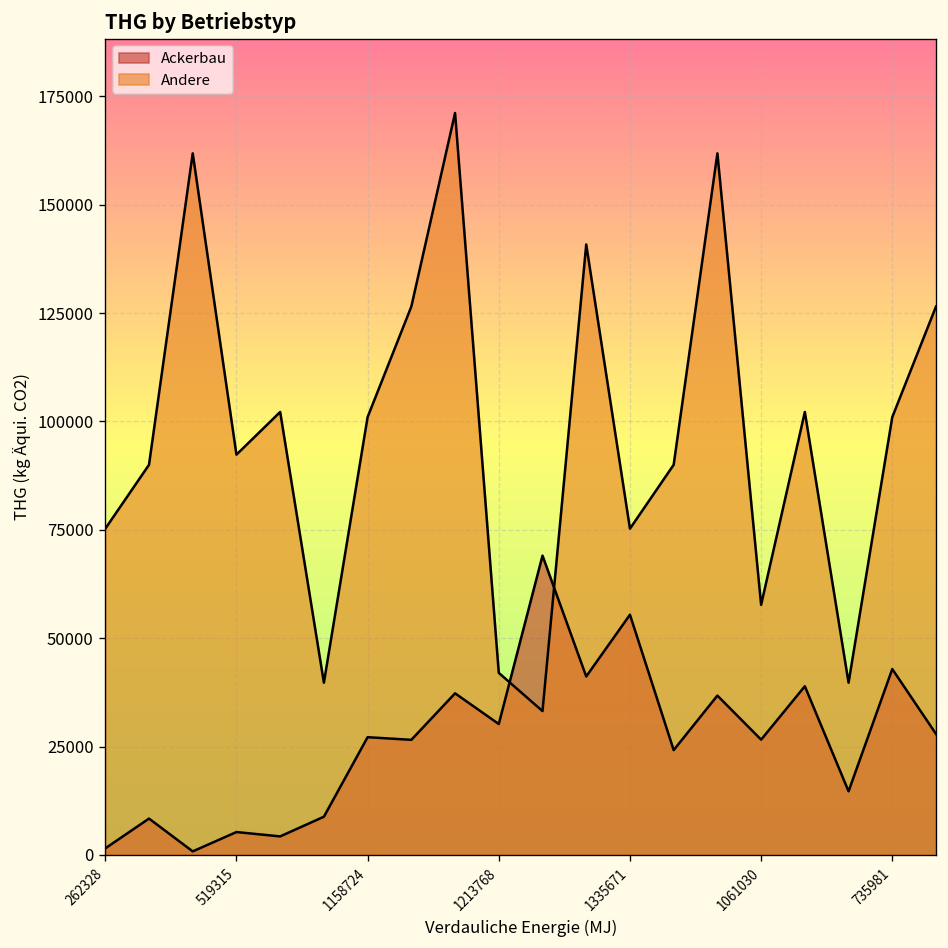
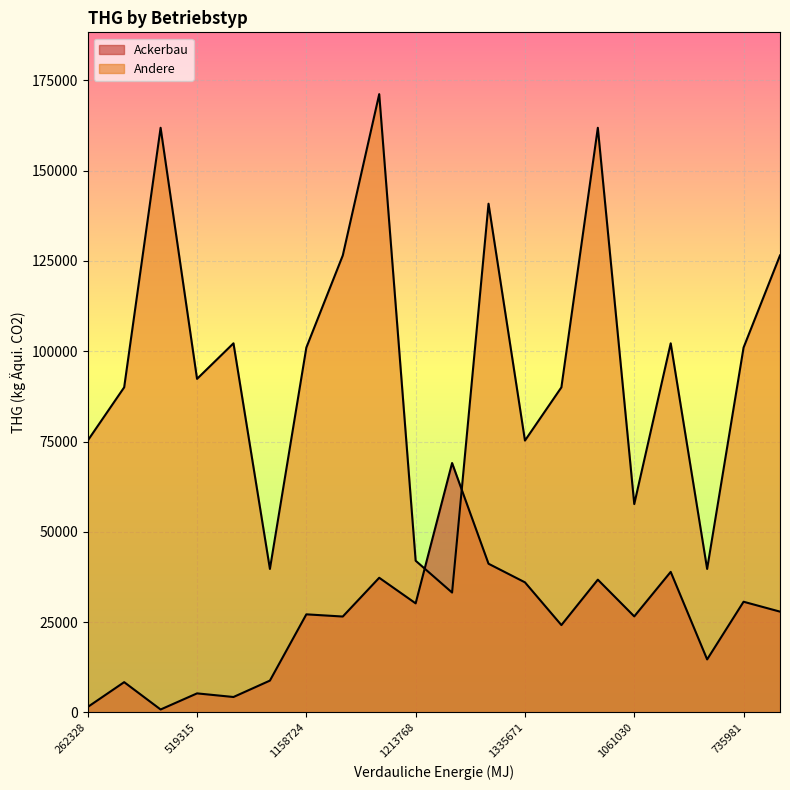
Ackerbau, 1335671: 55000 -> 36000
Ackerbau, 735981: 43000 -> 31000
